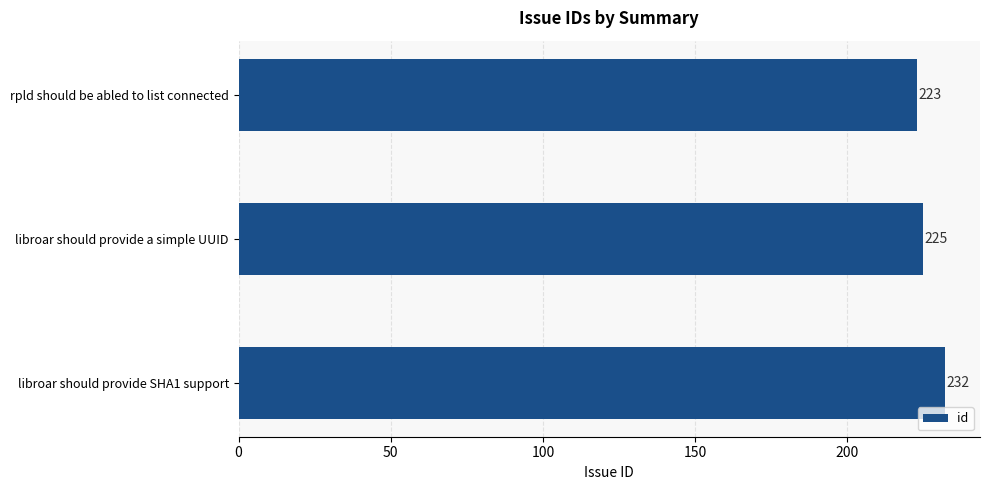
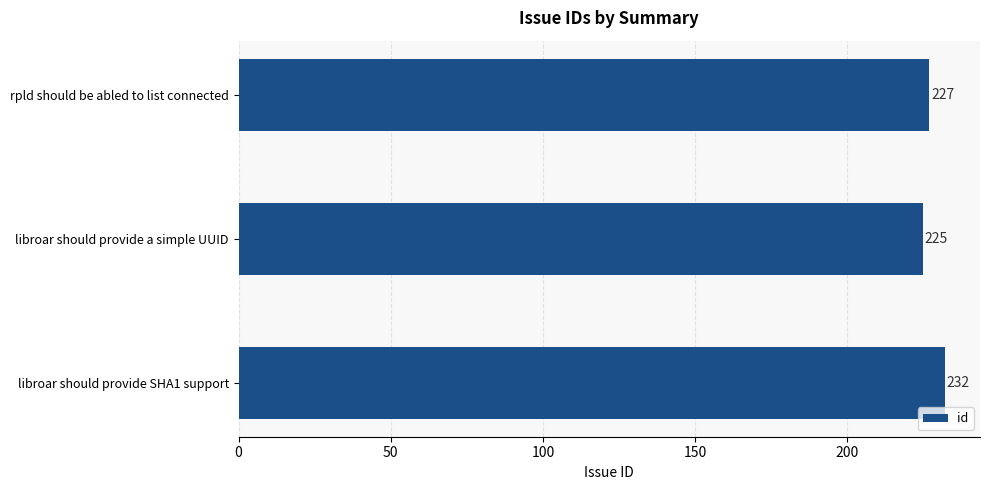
rpld should be abled to list connected: 223 -> 227
